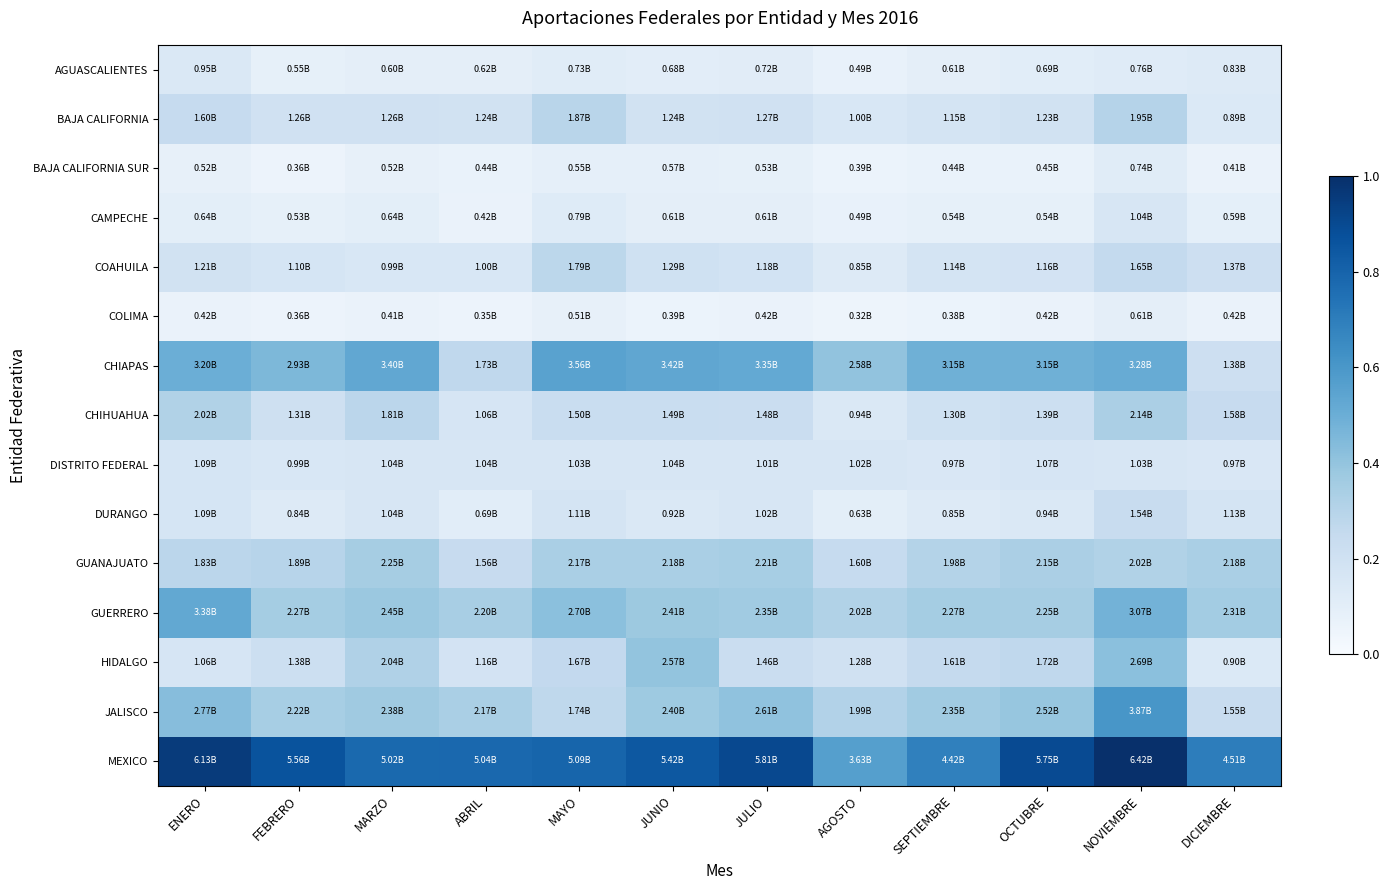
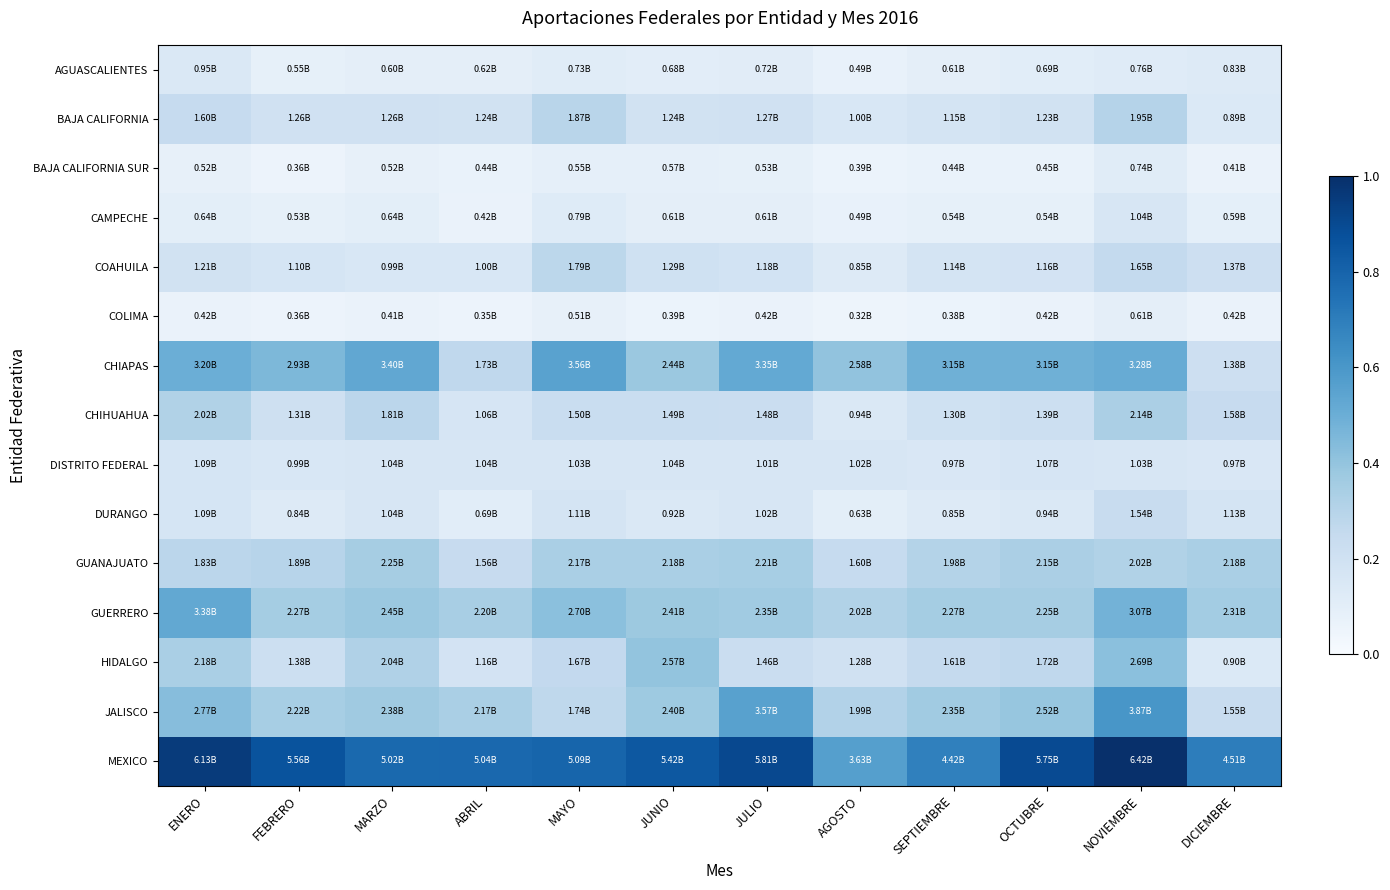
CHIAPAS, JUNIO: 3.42B -> 2.44B
HIDALGO, ENERO: 1.06B -> 2.18B
JALISCO, JULIO: 2.61B -> 3.57B
